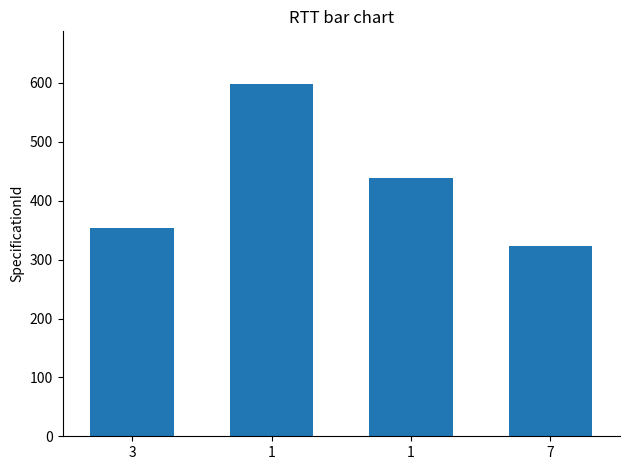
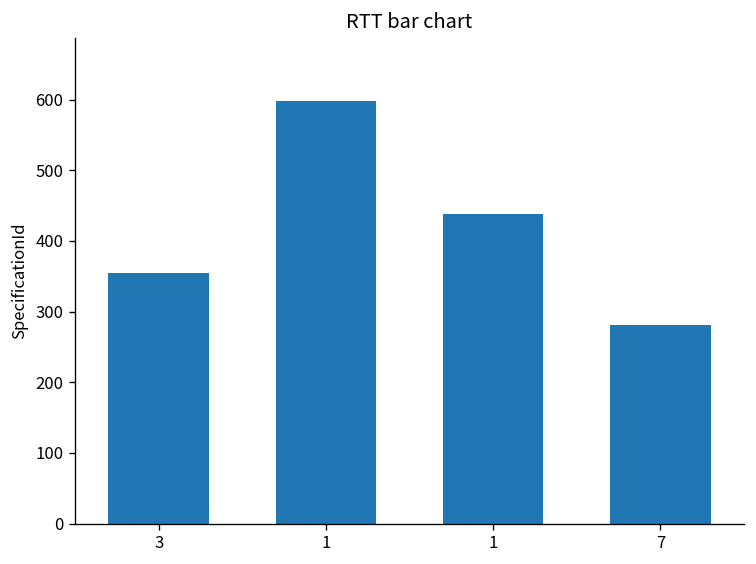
7: 320 -> 280
